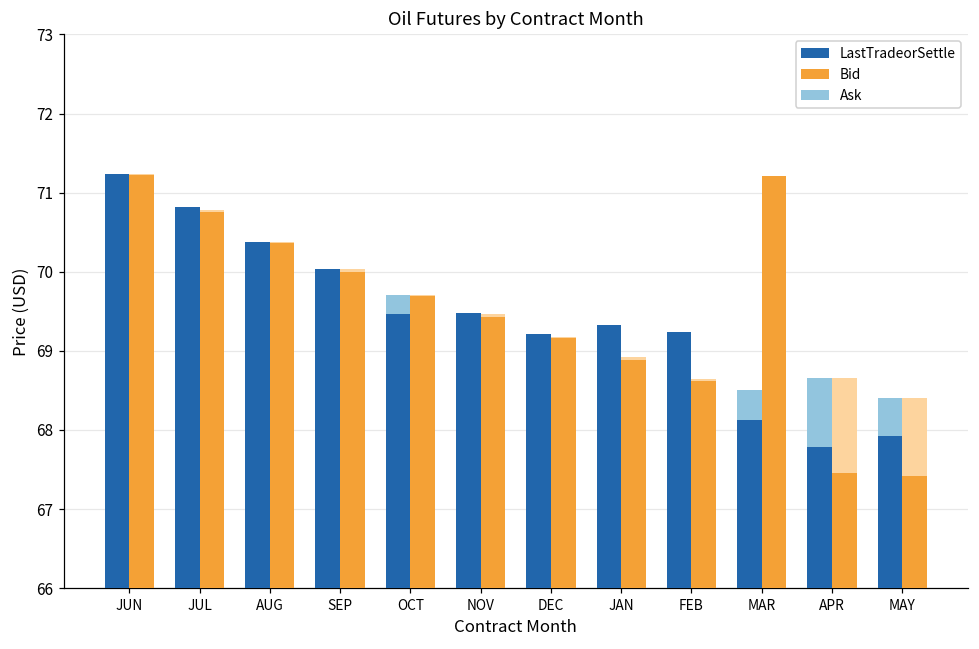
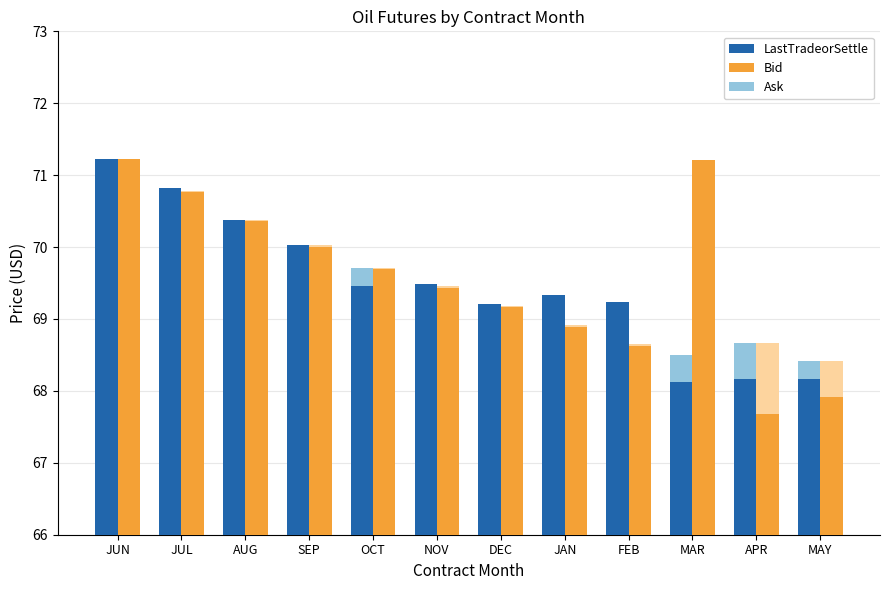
LastTradeorSettle, APR: 67.8 -> 68.2
Bid, APR: 67.5 -> 67.7
LastTradeorSettle, MAY: 67.9 -> 68.2
Bid, MAY: 67.4 -> 67.9
